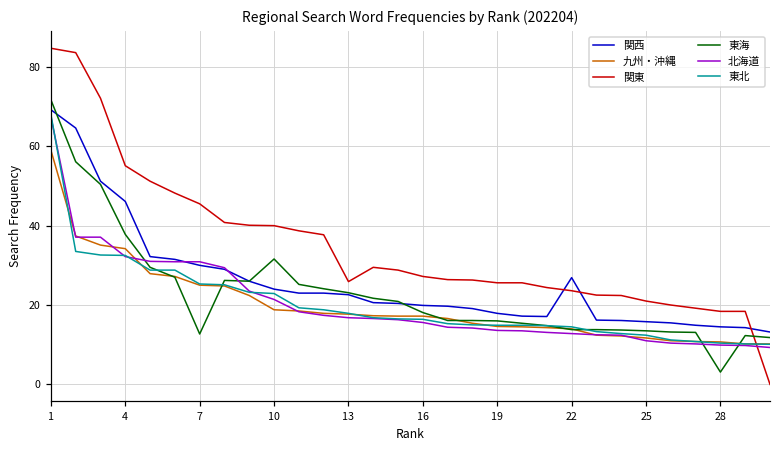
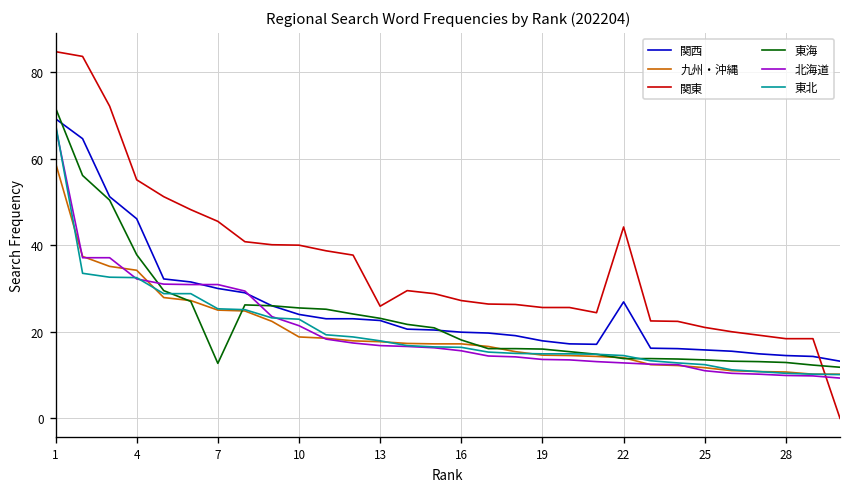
東海, 10: 32 -> 26
関東, 22: 24 -> 44
東海, 28: 3 -> 13
